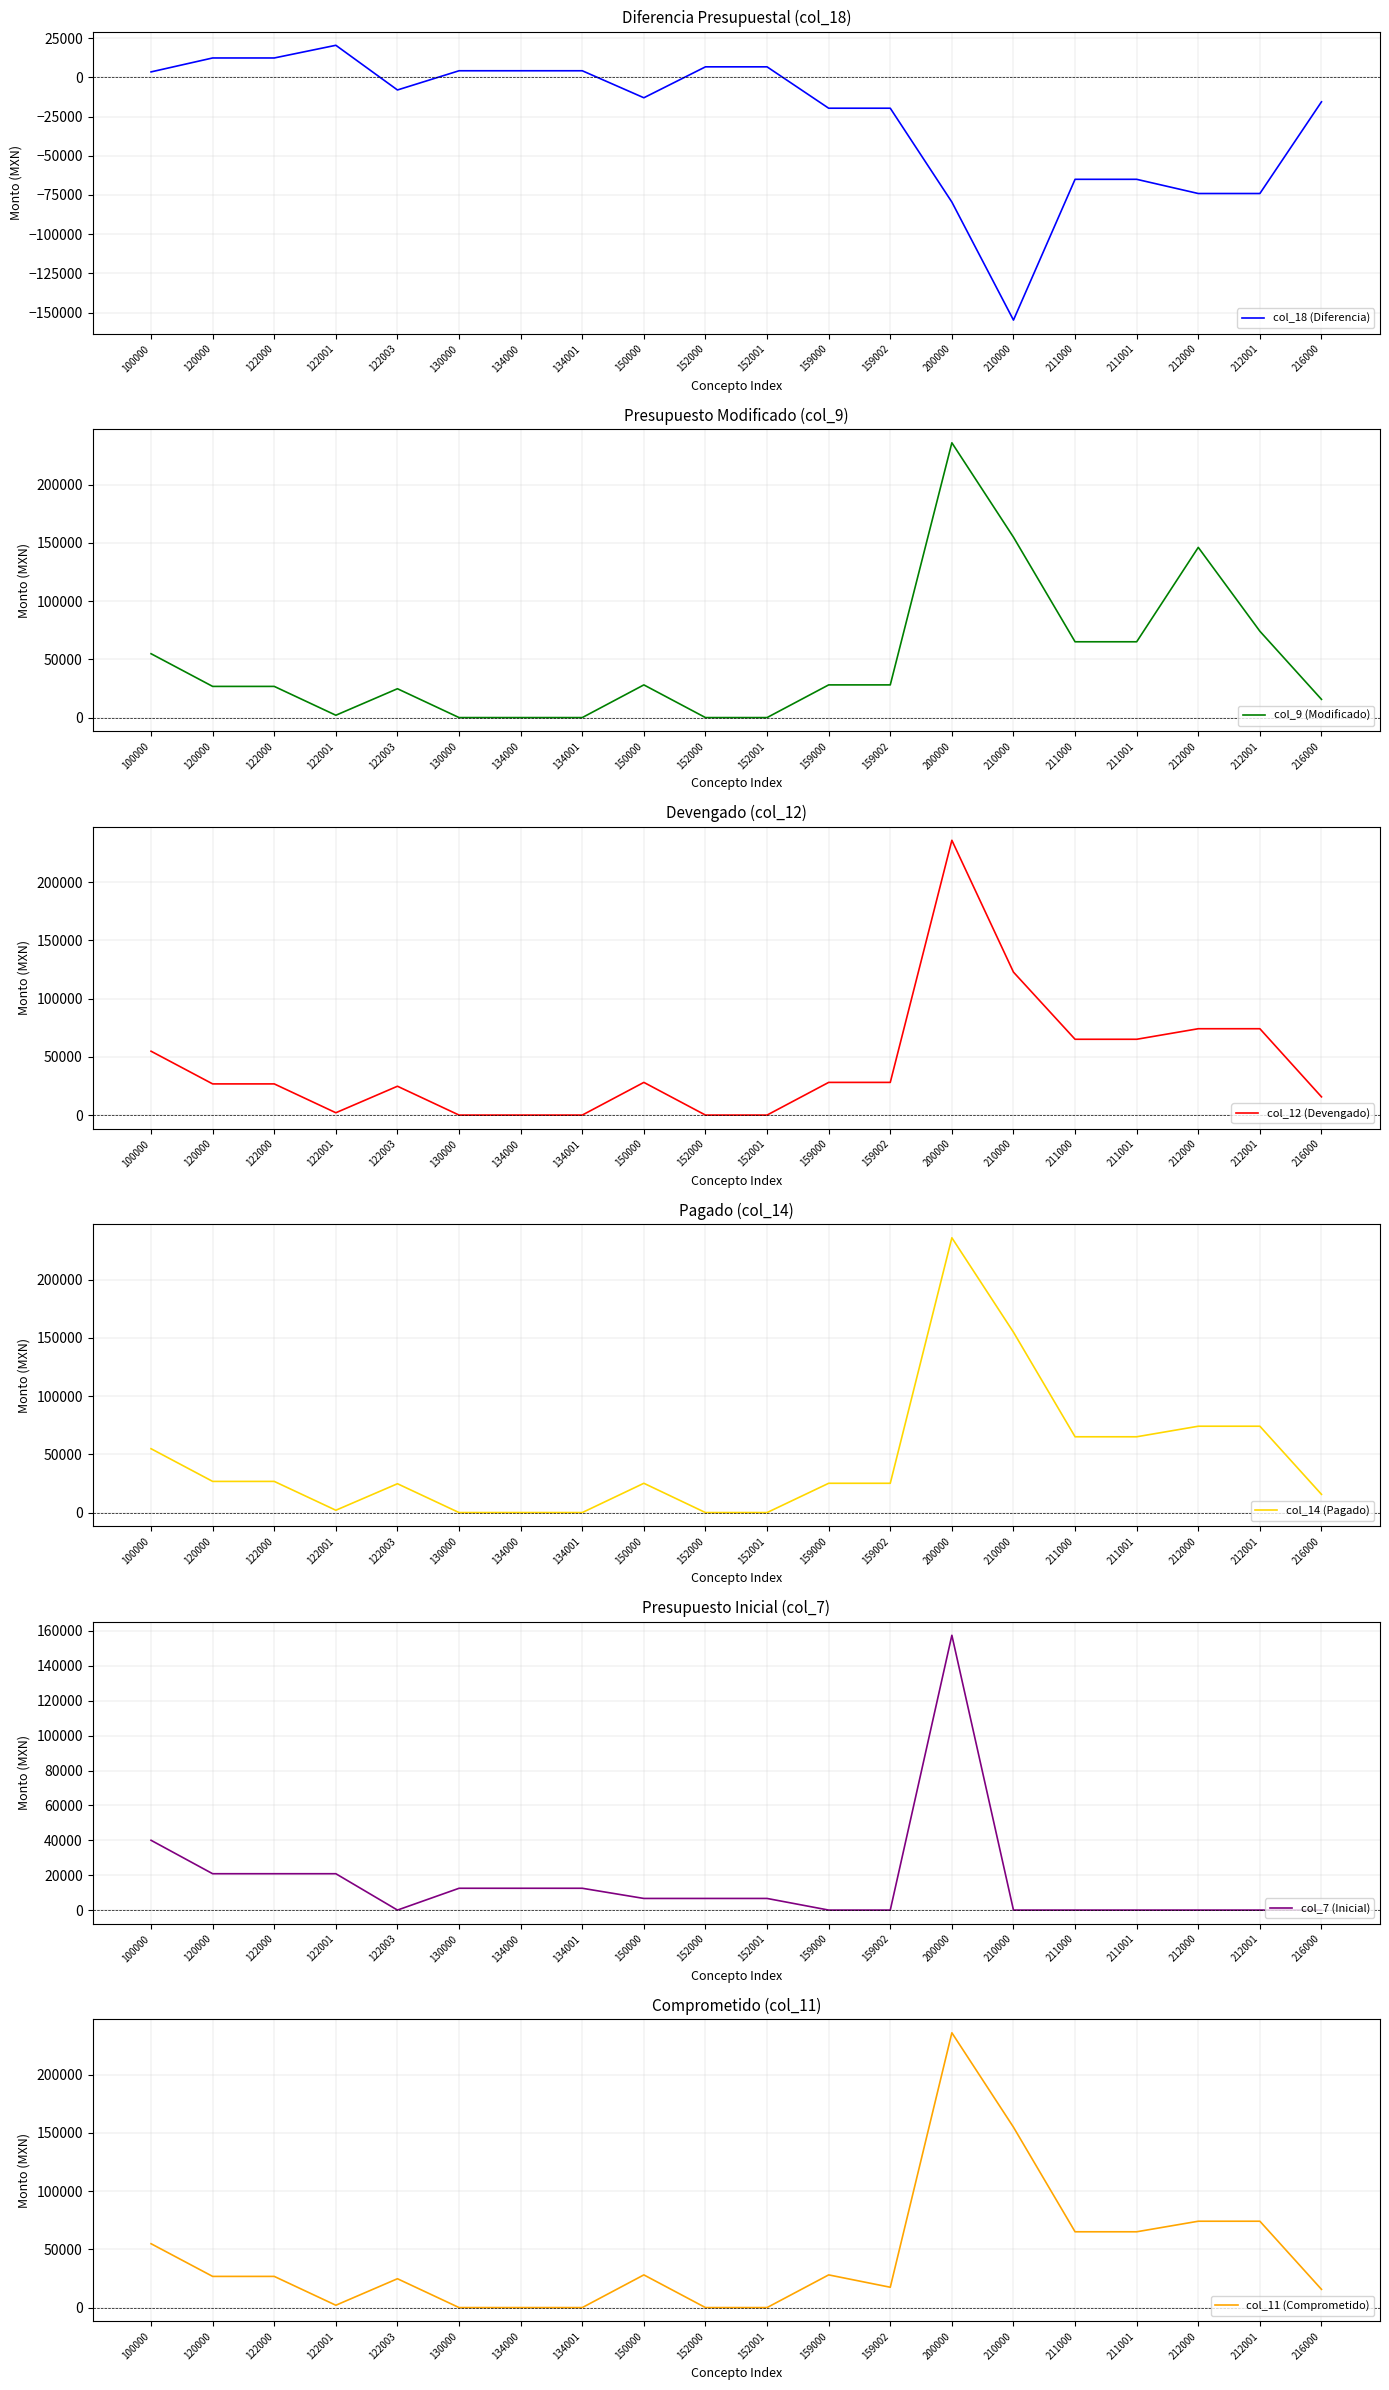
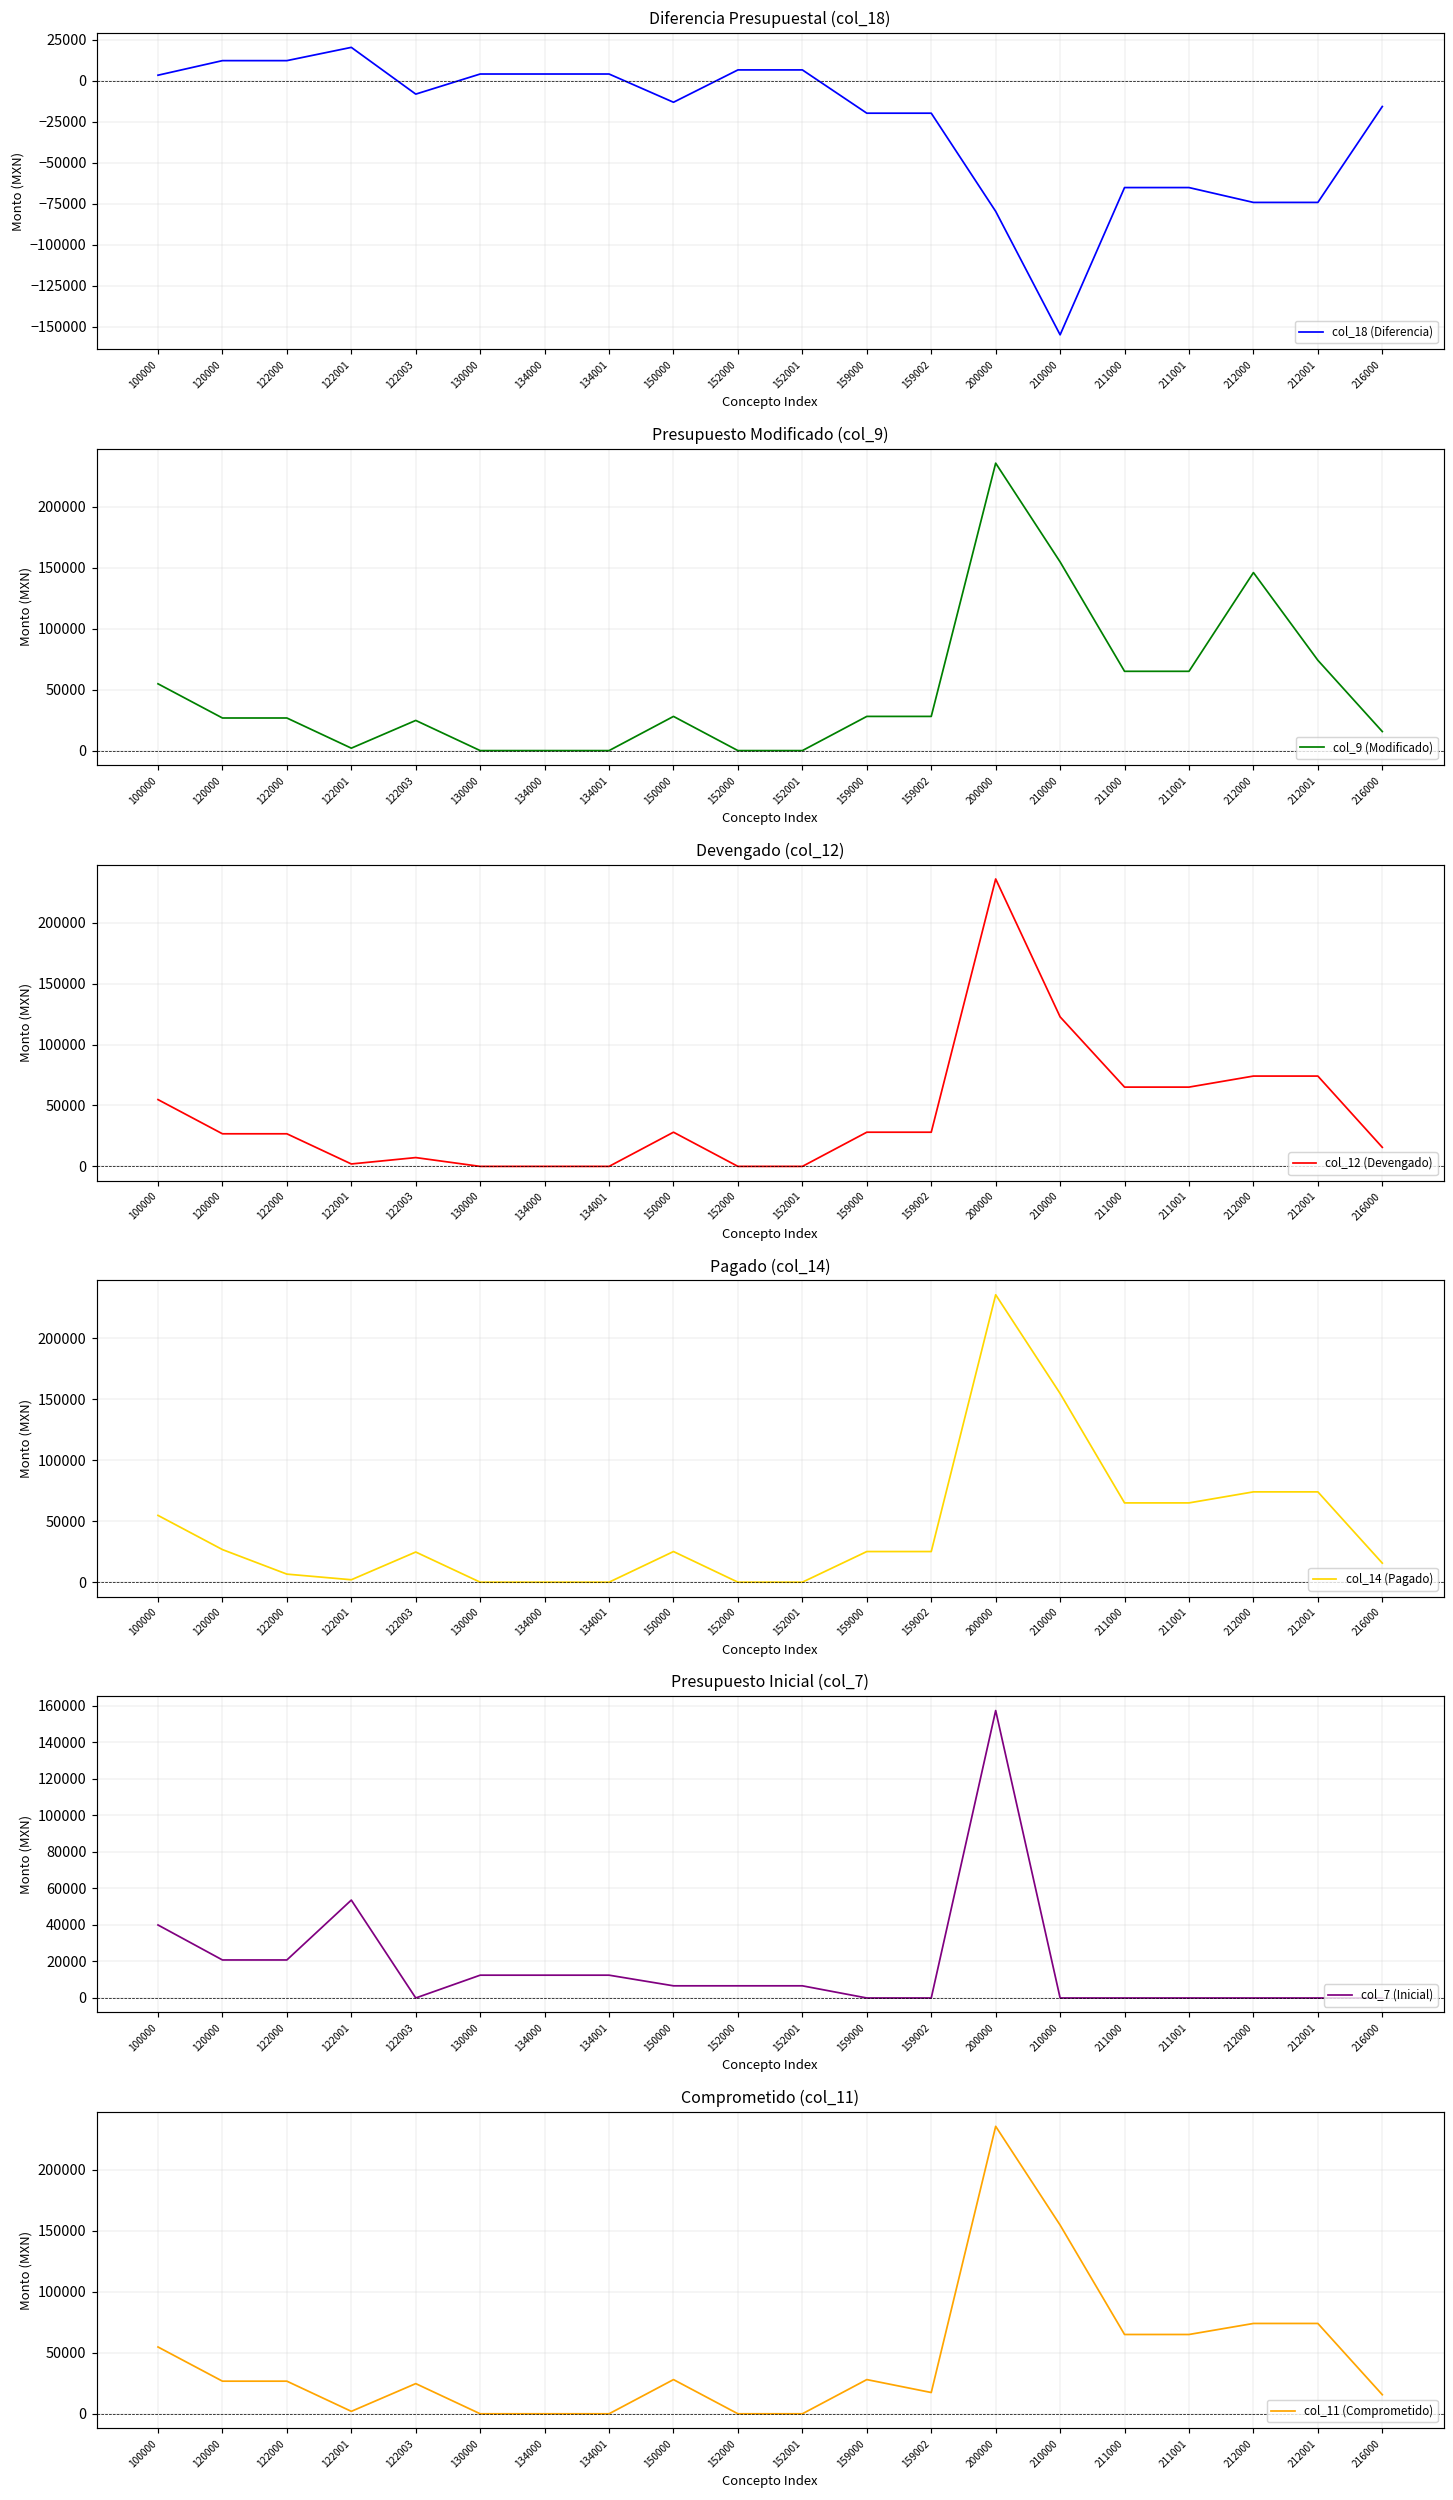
Devengado (col_12), 122003: 25000 -> 7000
Pagado (col_14), 122000: 27000 -> 7000
Presupuesto Inicial (col_7), 122001: 21000 -> 54000
